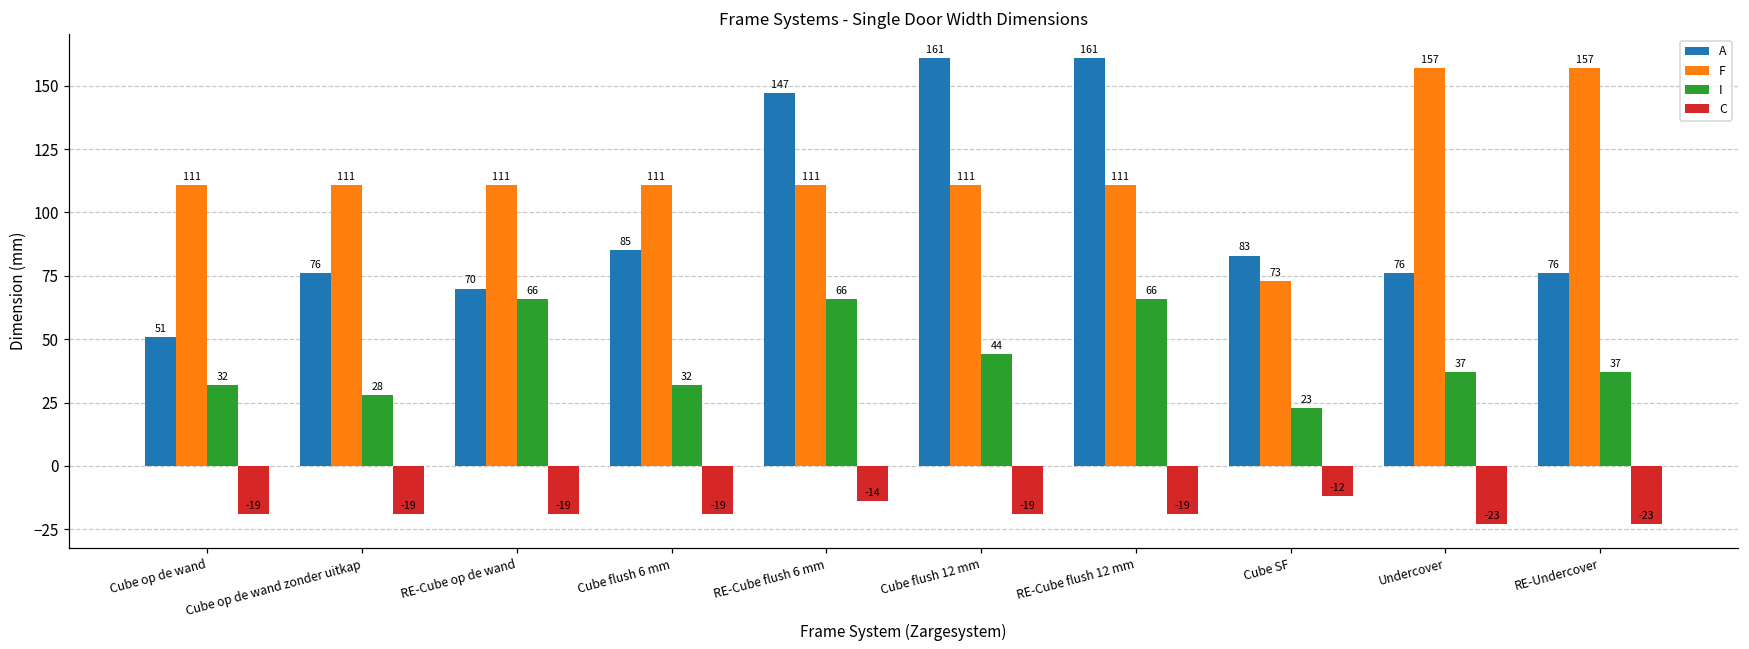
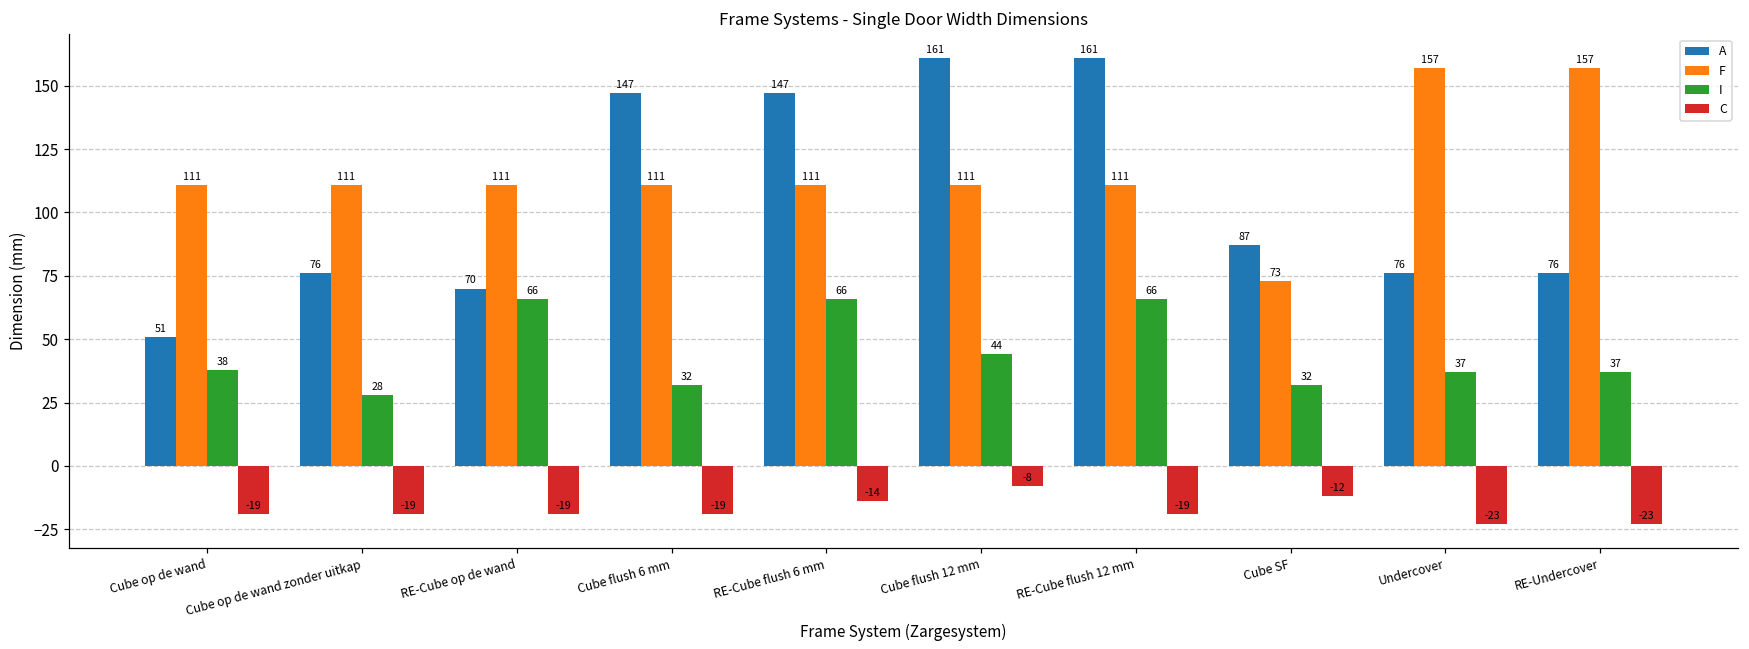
I, Cube op de wand: 32 -> 38
A, Cube flush 6 mm: 85 -> 147
C, Cube flush 12 mm: -19 -> -8
A, Cube SF: 83 -> 87
I, Cube SF: 23 -> 32
